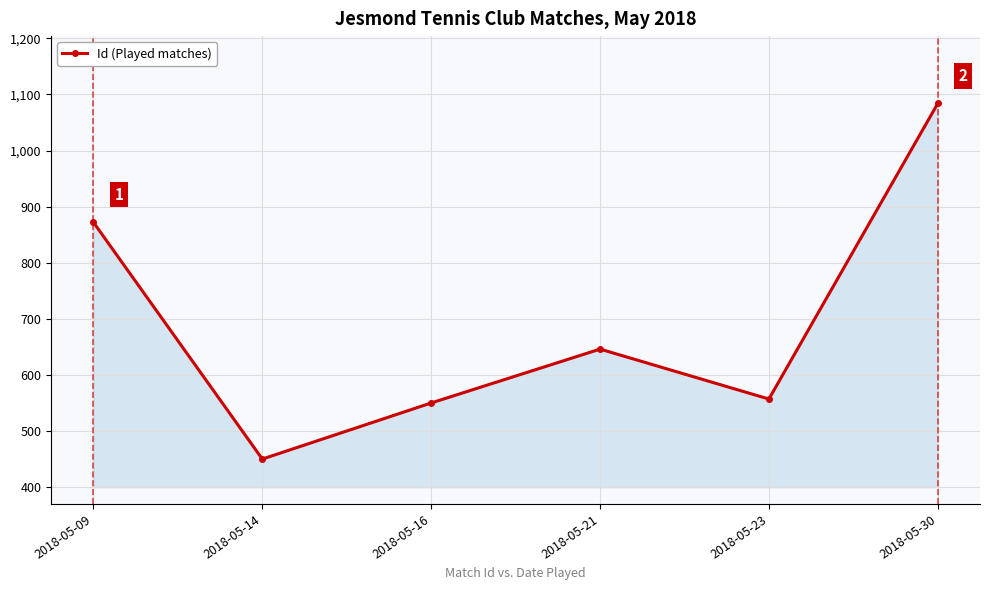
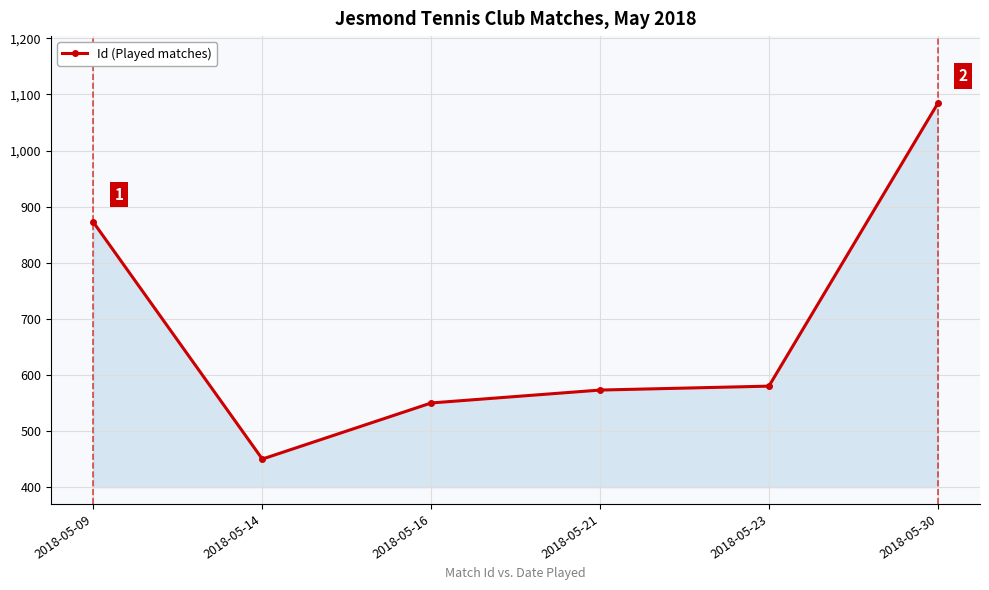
2018-05-21: 650 -> 570
2018-05-23: 560 -> 580
